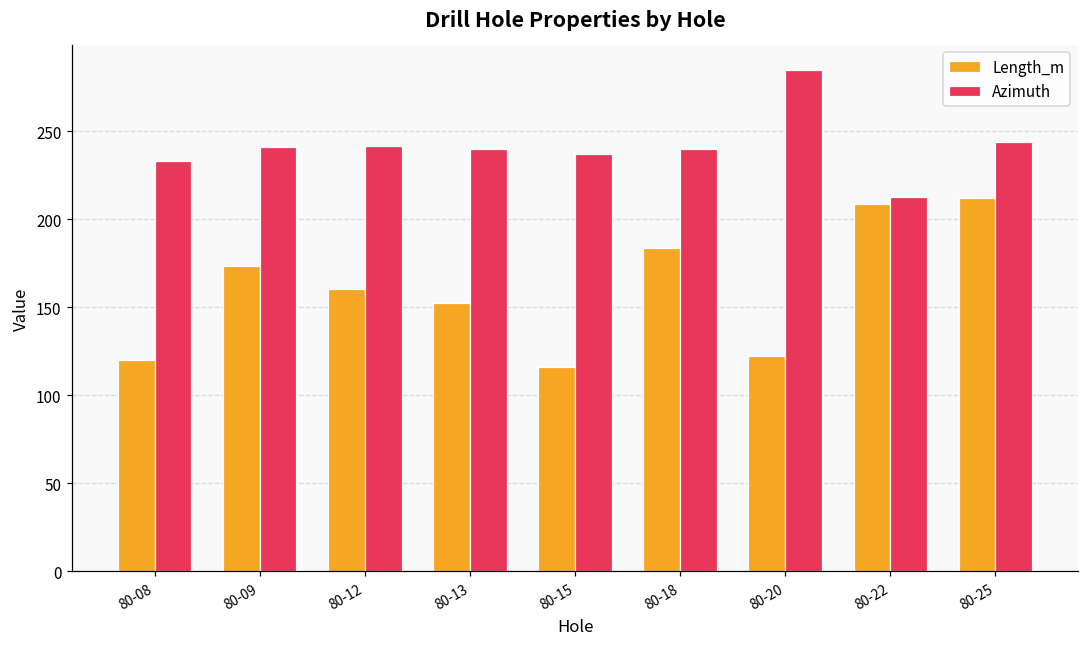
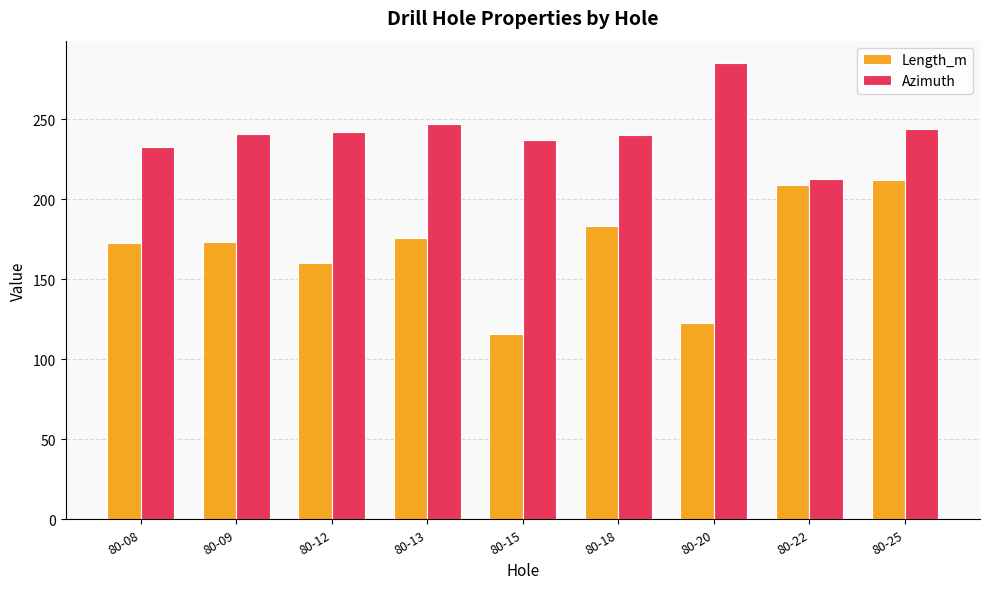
Length_m, 80-08: 120 -> 173
Length_m, 80-13: 152 -> 176
Azimuth, 80-13: 240 -> 247
